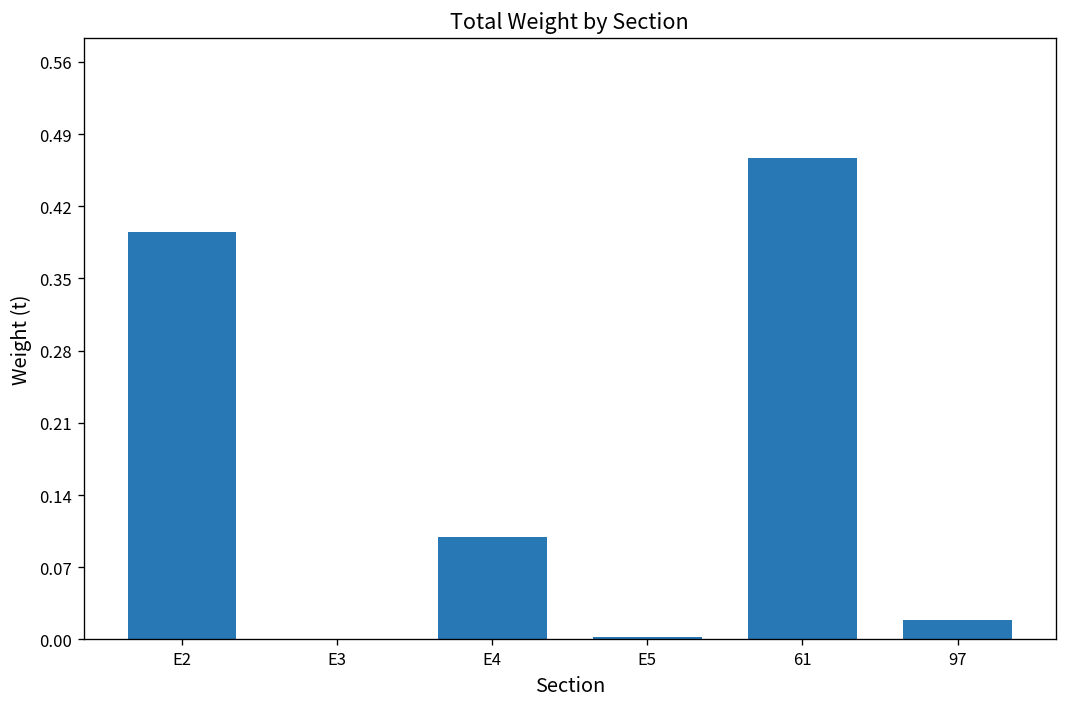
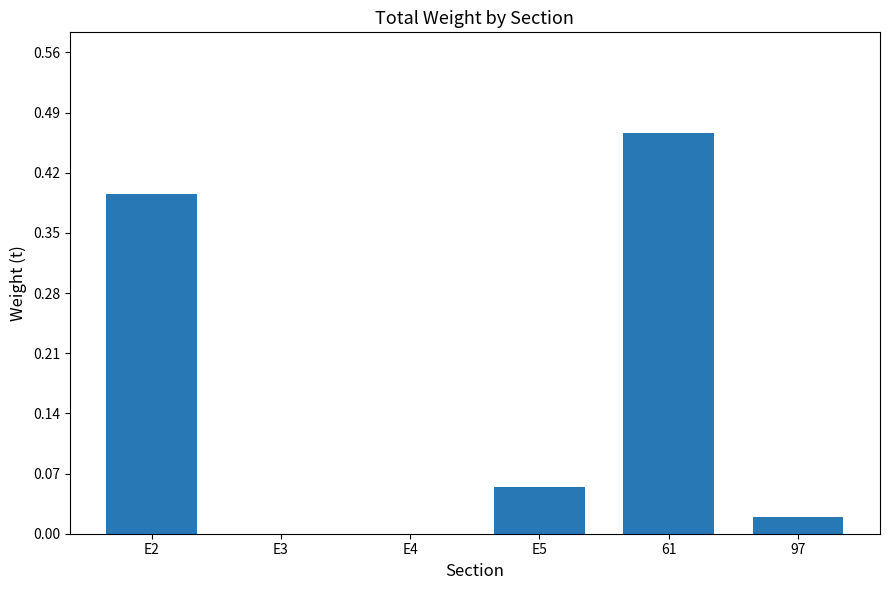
E4: 0.1 -> 0.0
E5: 0.00 -> 0.05
